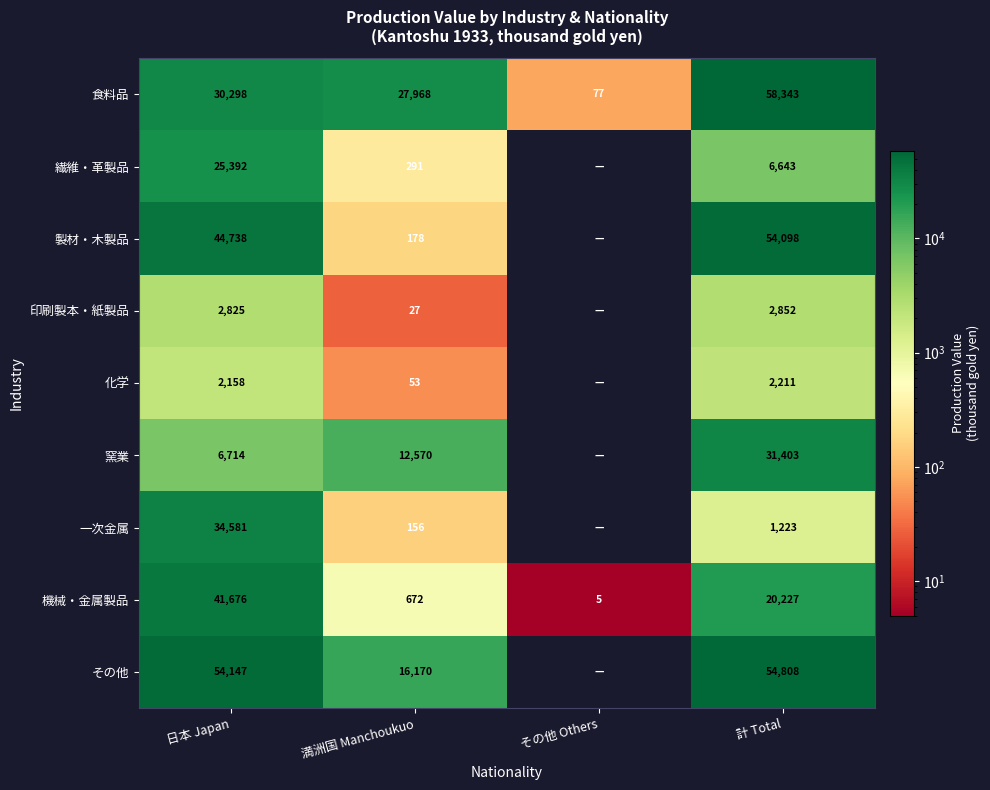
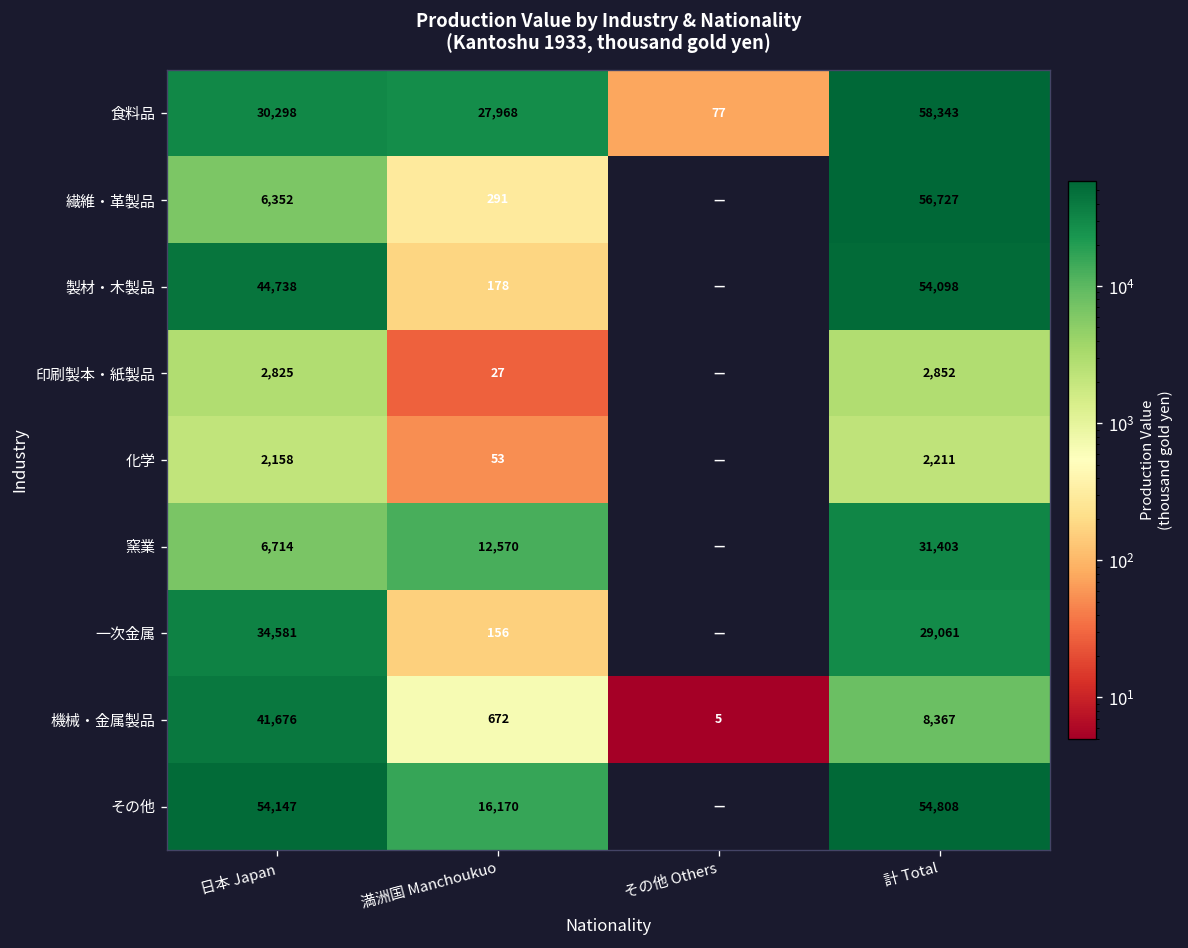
繊維・革製品, 日本 Japan: 25,392 -> 6,352
繊維・革製品, 計 Total: 6,643 -> 56,727
一次金属, 計 Total: 1,223 -> 29,061
機械・金属製品, 計 Total: 20,227 -> 8,367
